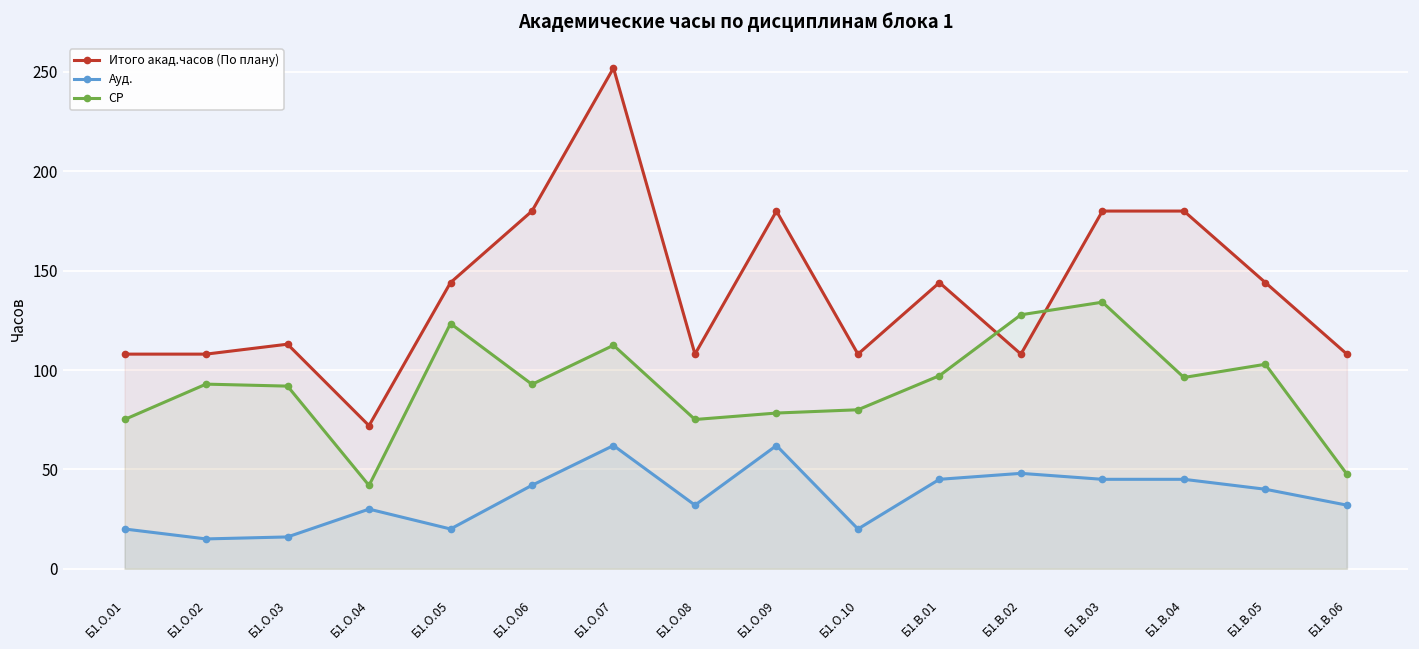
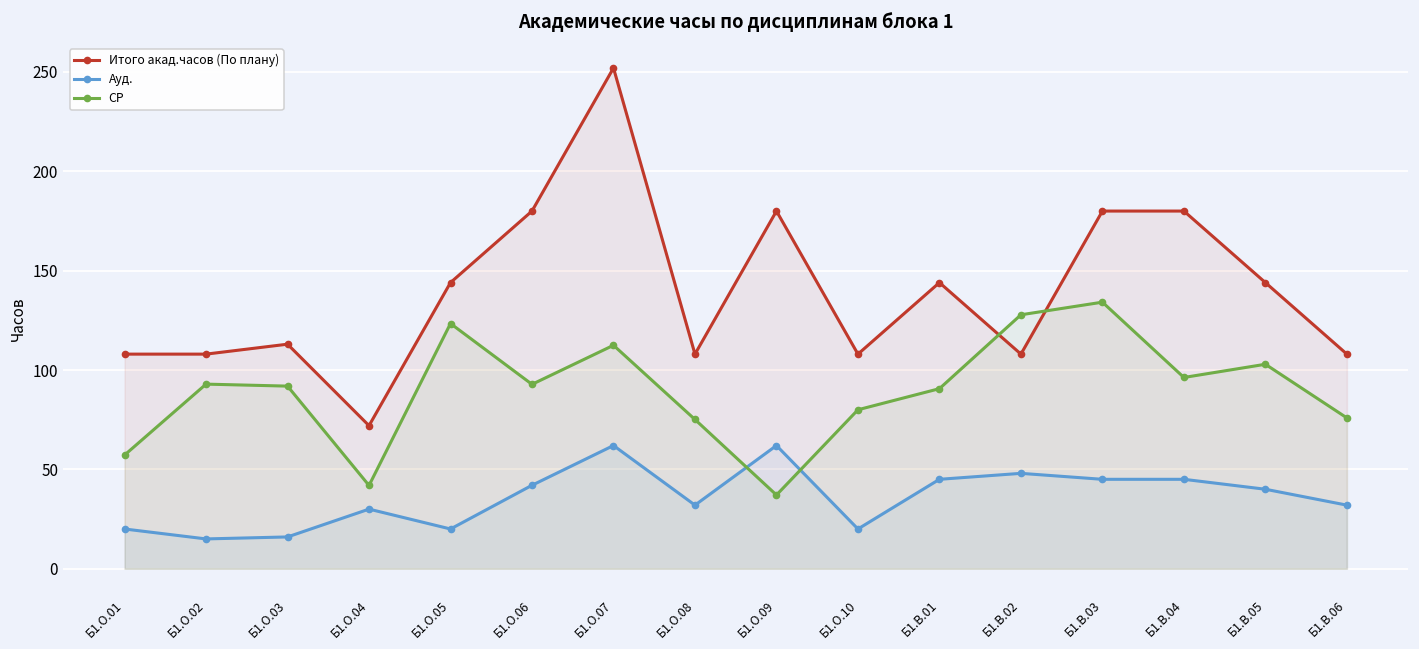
СР, Б1.О.01: 75 -> 57
СР, Б1.О.09: 78 -> 37
СР, Б1.В.01: 97 -> 91
СР, Б1.В.06: 48 -> 76
